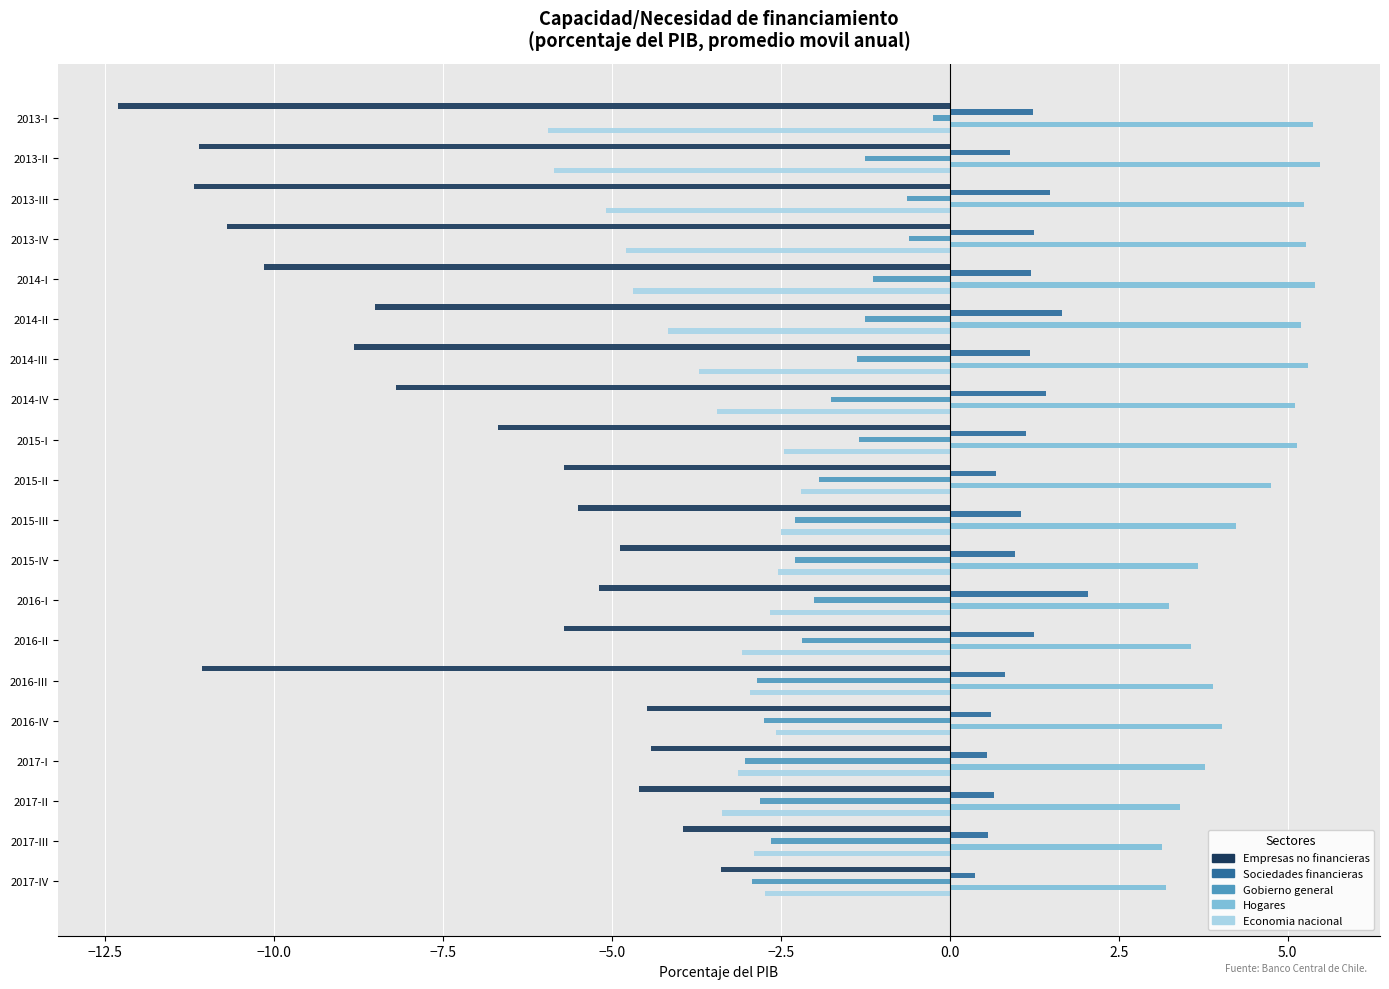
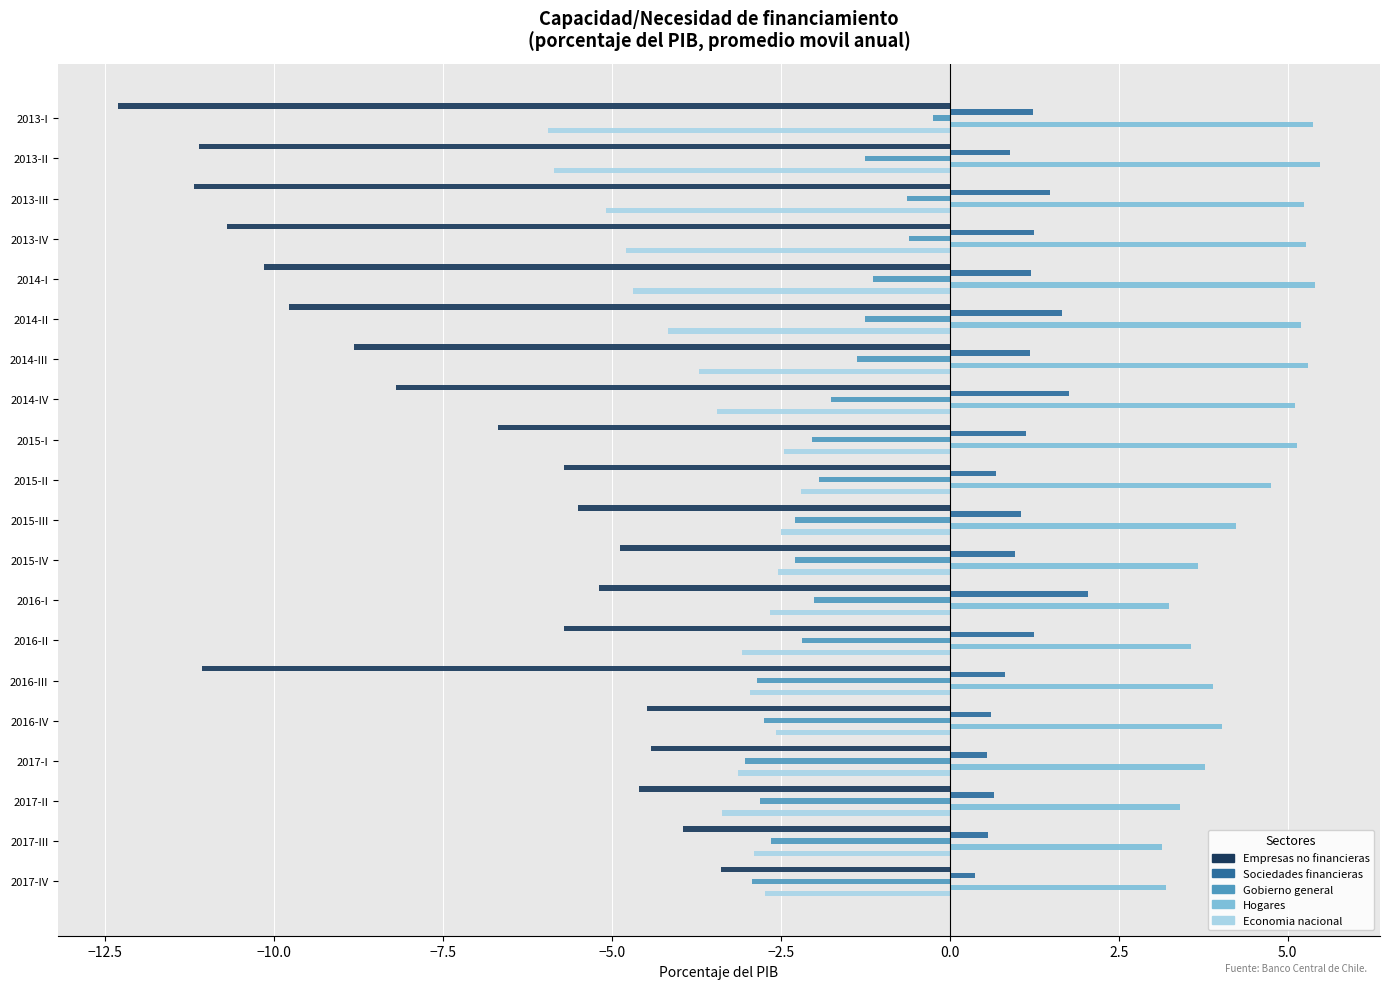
Empresas no financieras, 2014-II: -8.5 -> -9.8
Sociedades financieras, 2014-IV: 1.4 -> 1.8
Gobierno general, 2015-I: -1.3 -> -2.0
